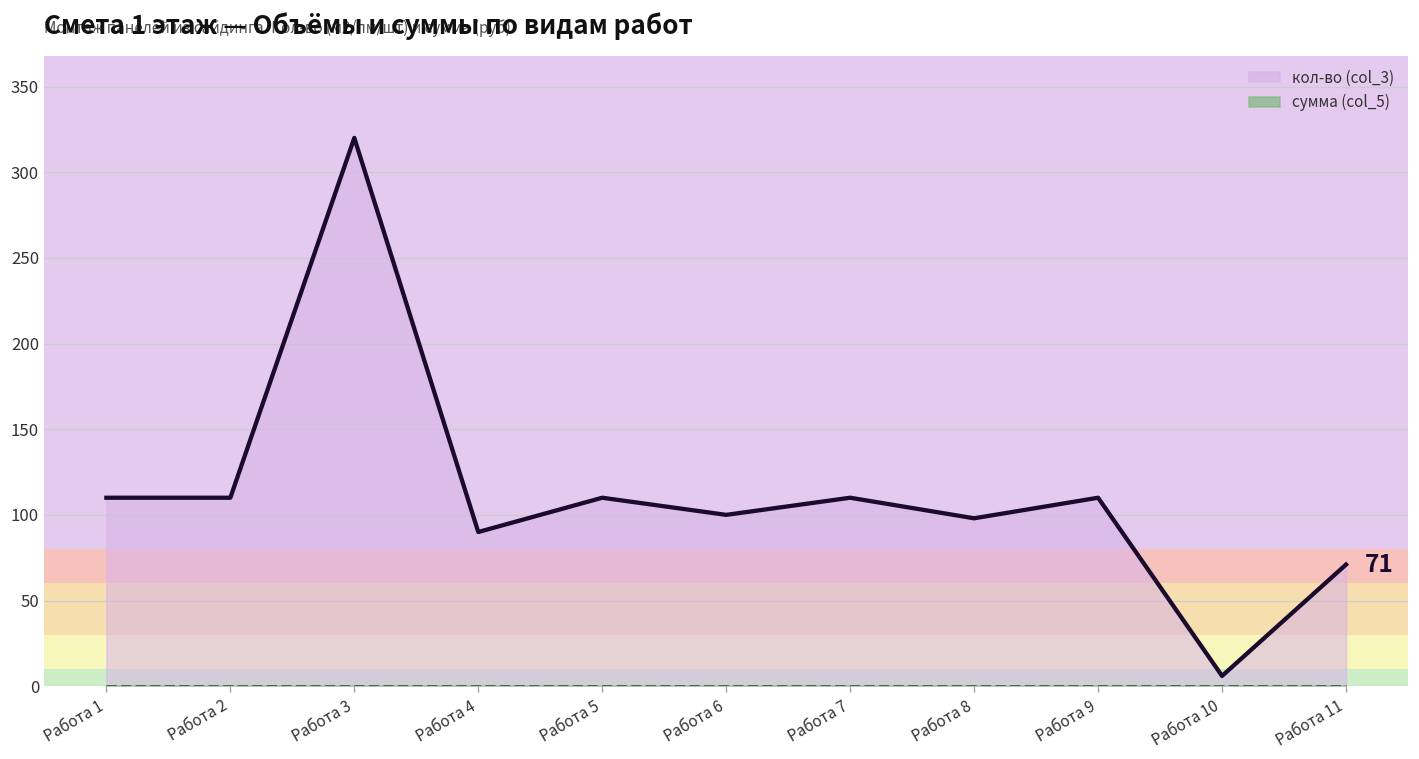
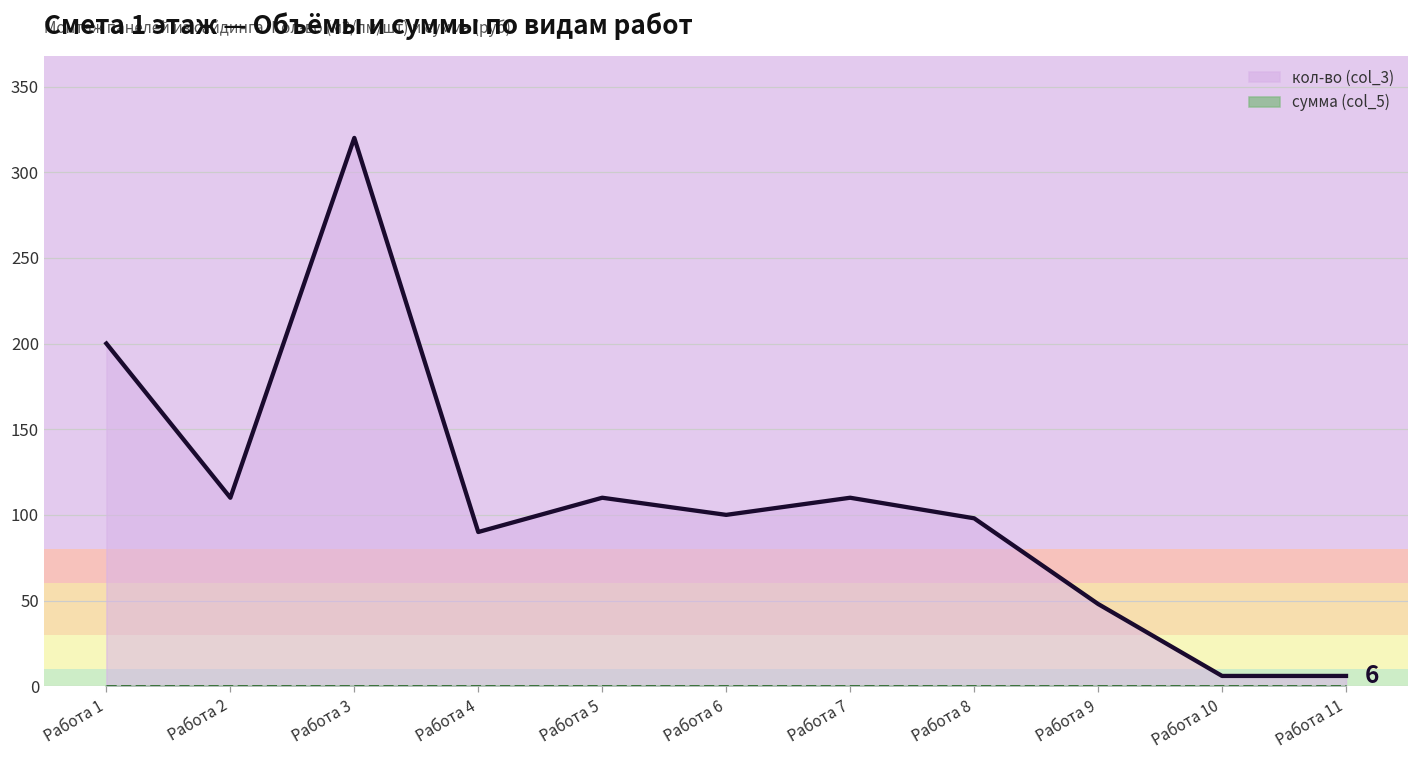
кол-во (col_3), Работа 1: 110 -> 200
кол-во (col_3), Работа 9: 110 -> 48
кол-во (col_3), Работа 11: 71 -> 6
